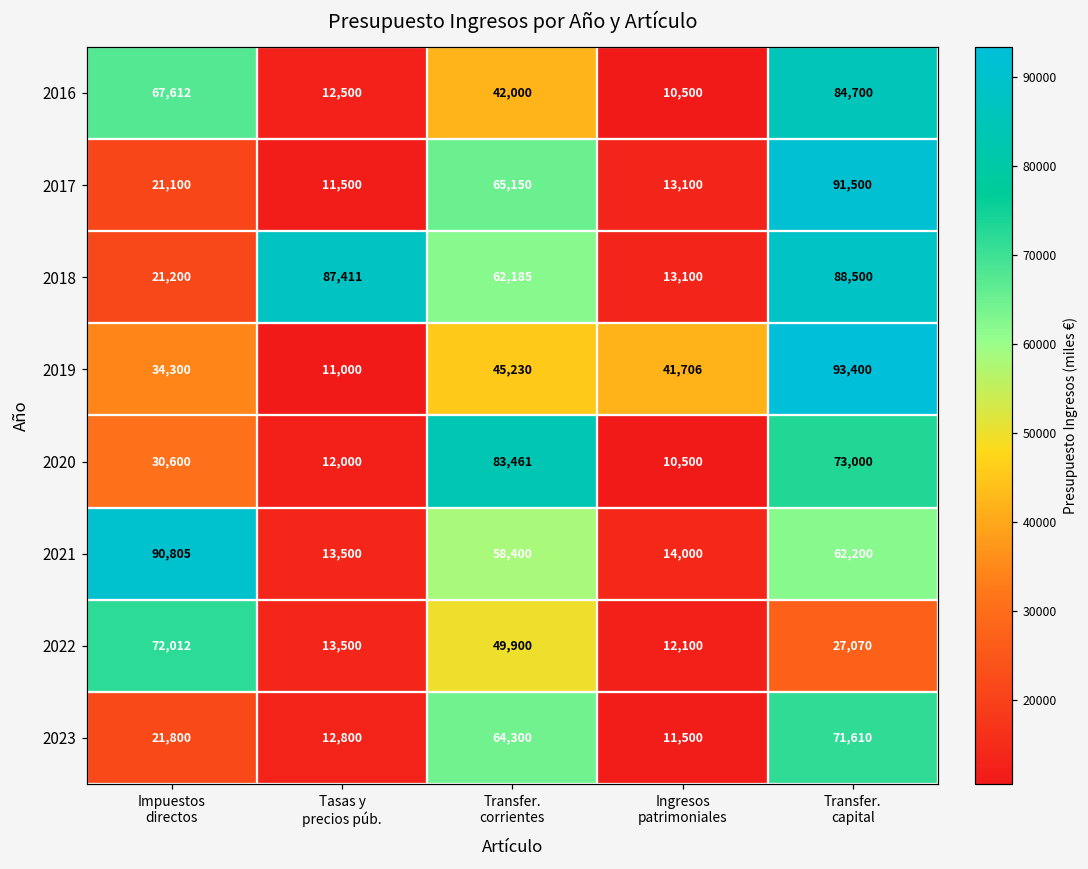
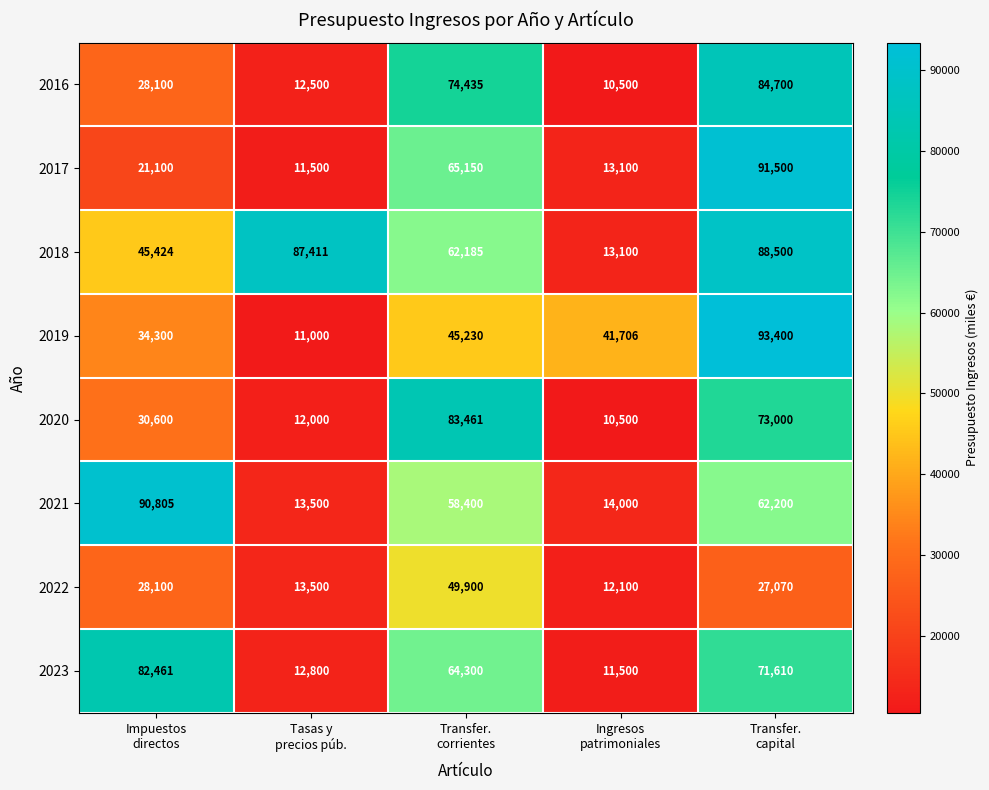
2016, Impuestos directos: 67,612 -> 28,100
2016, Transfer. corrientes: 42,000 -> 74,435
2018, Impuestos directos: 21,200 -> 45,424
2022, Impuestos directos: 72,012 -> 28,100
2023, Impuestos directos: 21,800 -> 82,461
